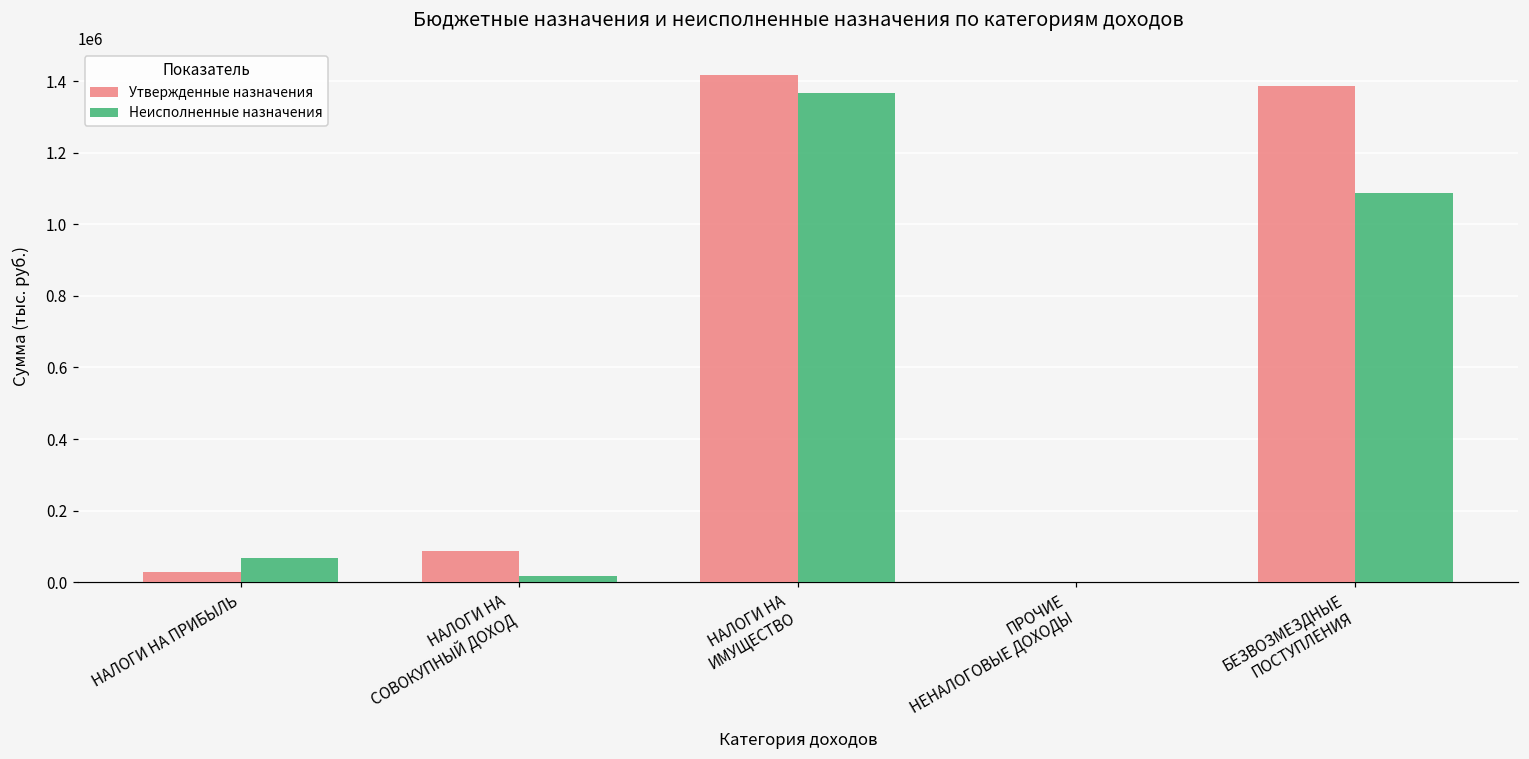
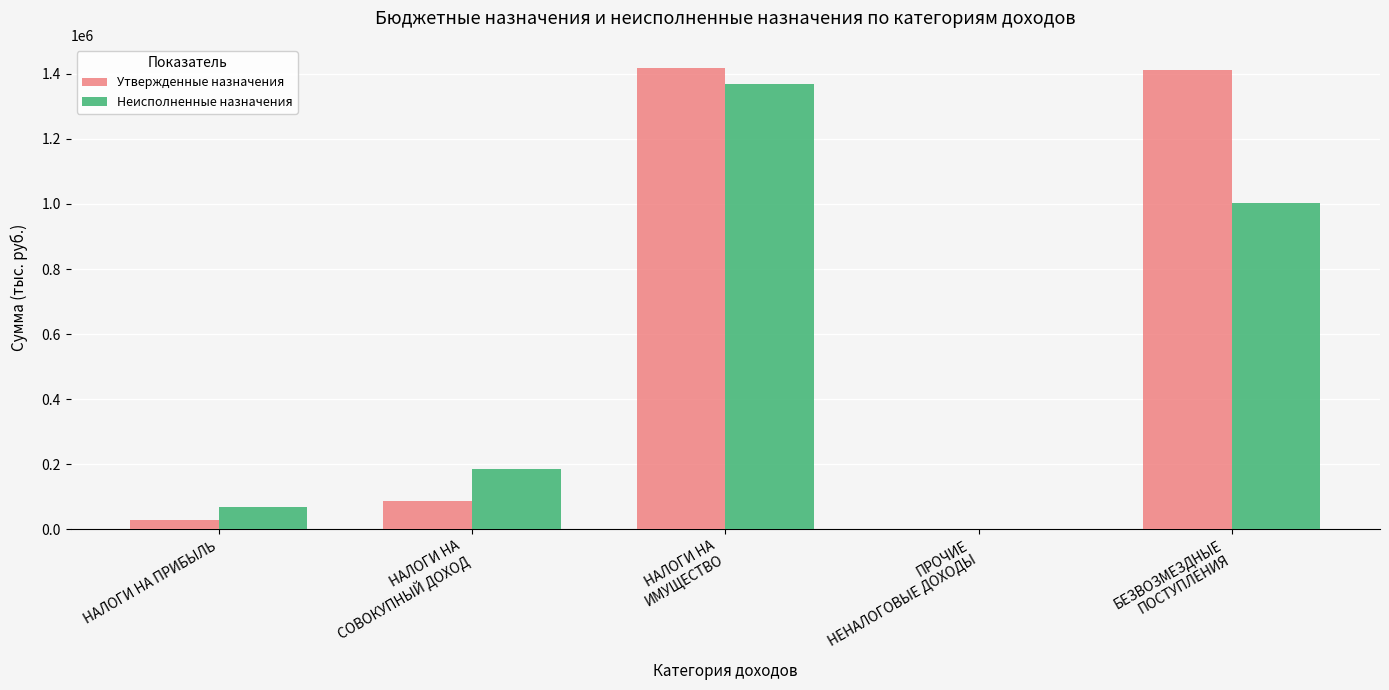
Неисполненные назначения, НАЛОГИ НА СОВОКУПНЫЙ ДОХОД: 20000 -> 180000
Утвержденные назначения, БЕЗВОЗМЕЗДНЫЕ ПОСТУПЛЕНИЯ: 1390000 -> 1410000
Неисполненные назначения, БЕЗВОЗМЕЗДНЫЕ ПОСТУПЛЕНИЯ: 1090000 -> 1000000
